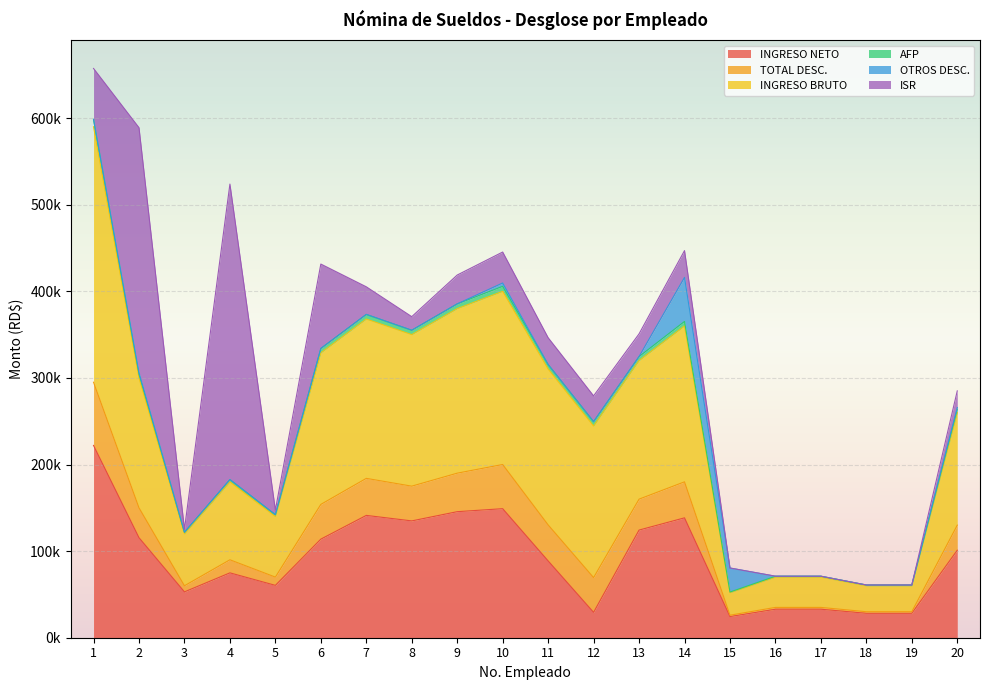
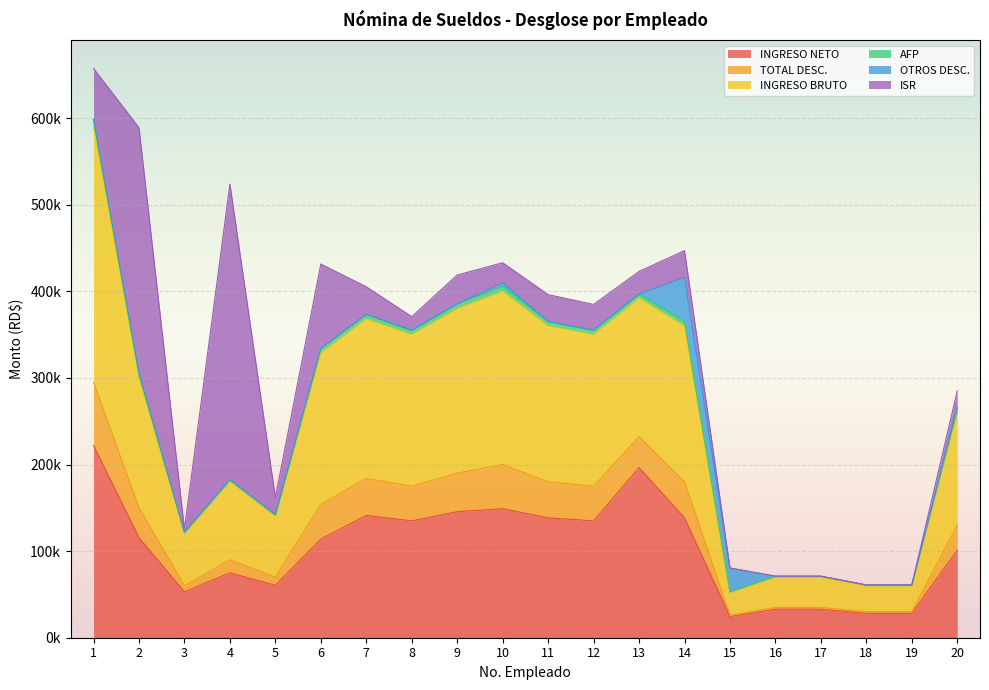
ISR, 5: 10000 -> 20000
ISR, 10: 40000 -> 20000
INGRESO NETO, 11: 90000 -> 140000
INGRESO NETO, 12: 30000 -> 130000
INGRESO NETO, 13: 120000 -> 200000
